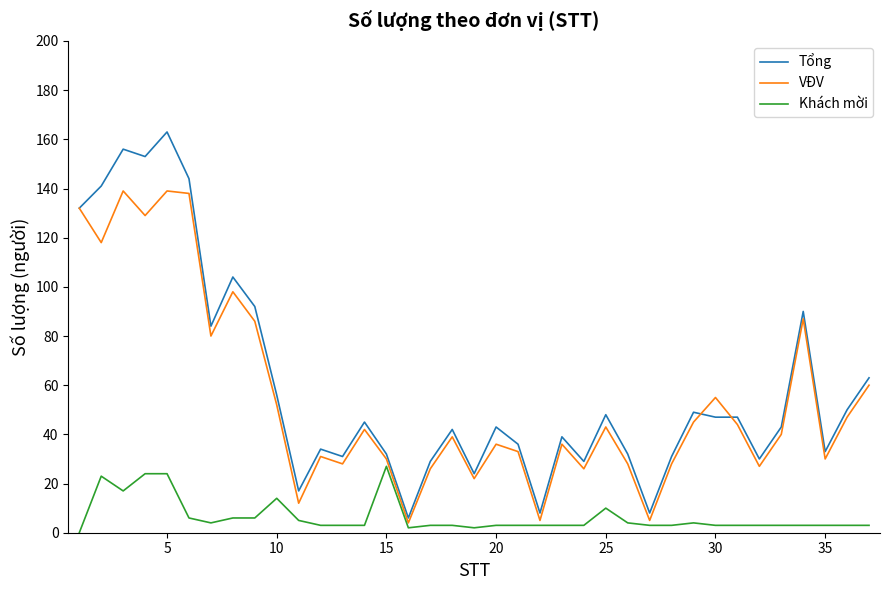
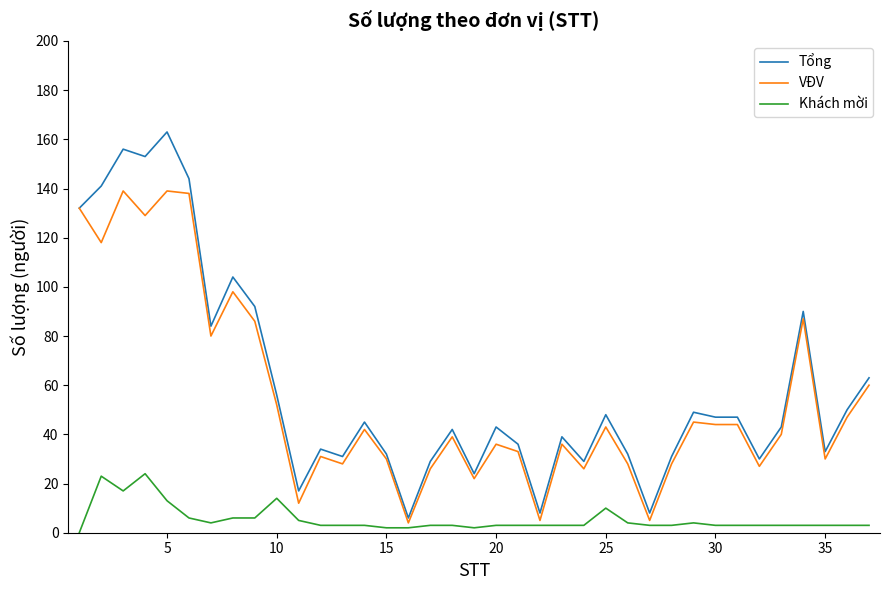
Khách mời, 5: 24 -> 13
Khách mời, 15: 27 -> 2
VĐV, 30: 55 -> 44
